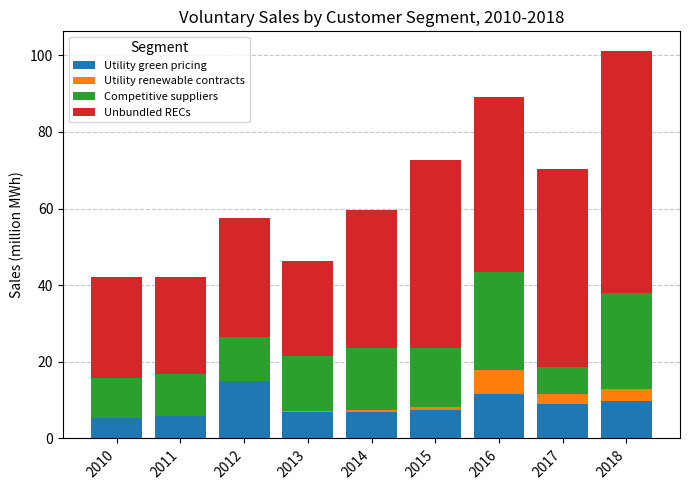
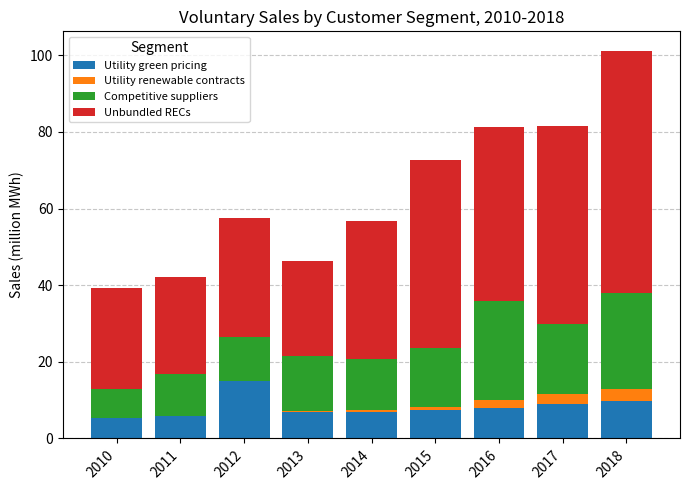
Competitive suppliers, 2010: 10 -> 8
Competitive suppliers, 2014: 16 -> 13
Utility green pricing, 2016: 12 -> 8
Utility renewable contracts, 2016: 6 -> 2
Competitive suppliers, 2017: 7 -> 18
